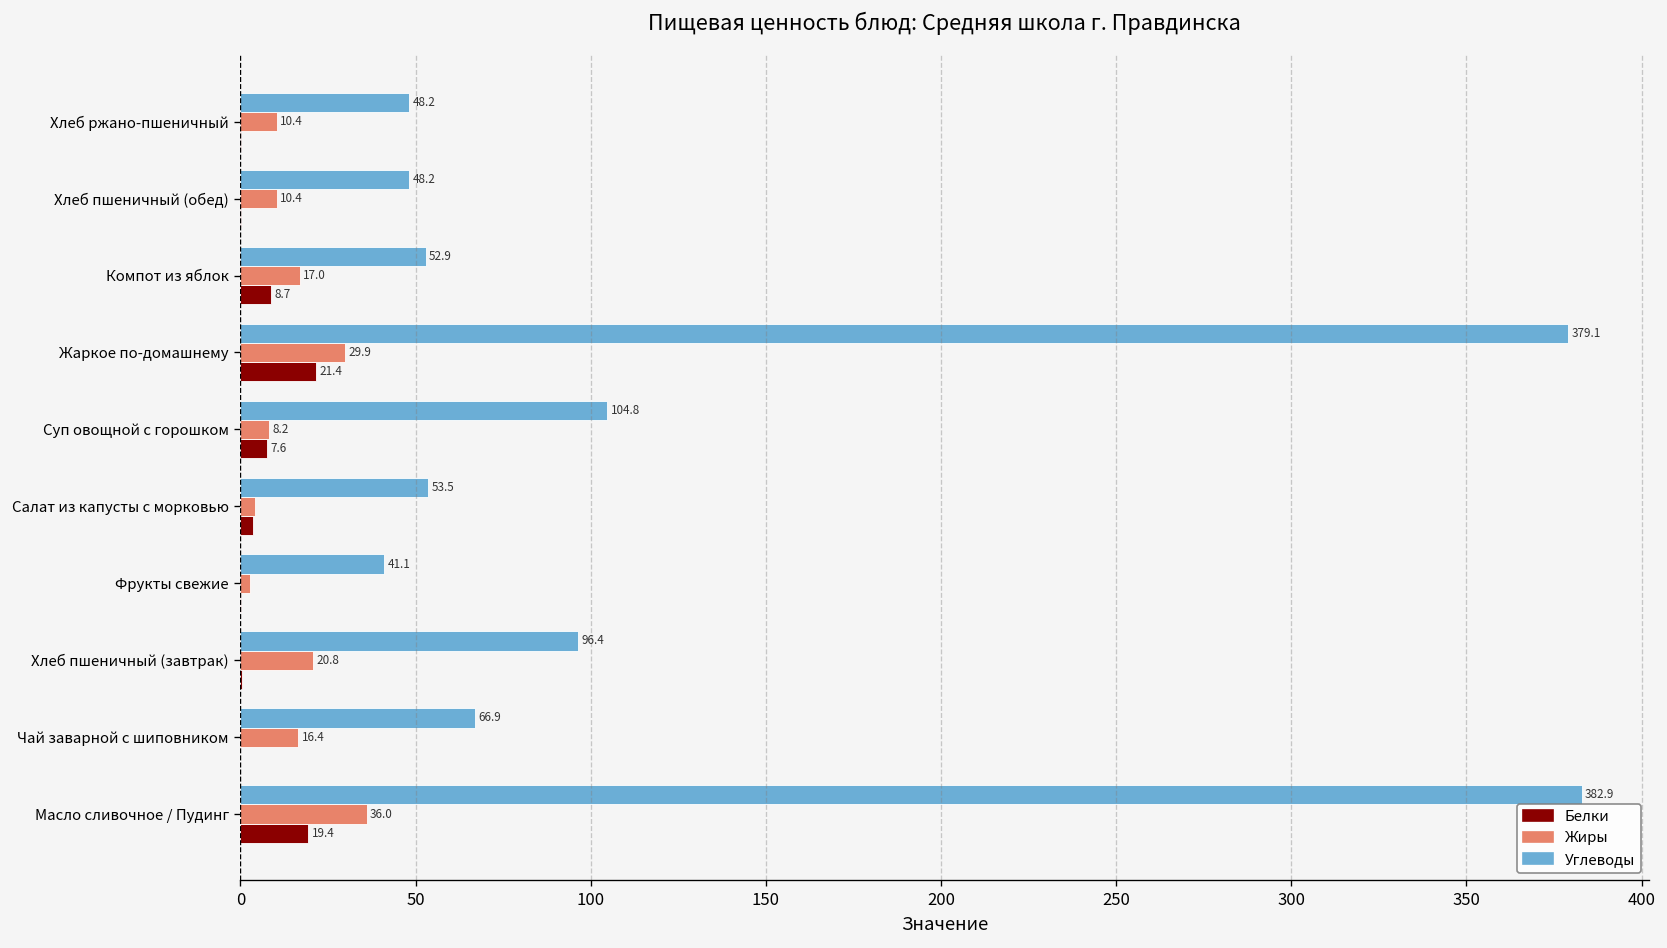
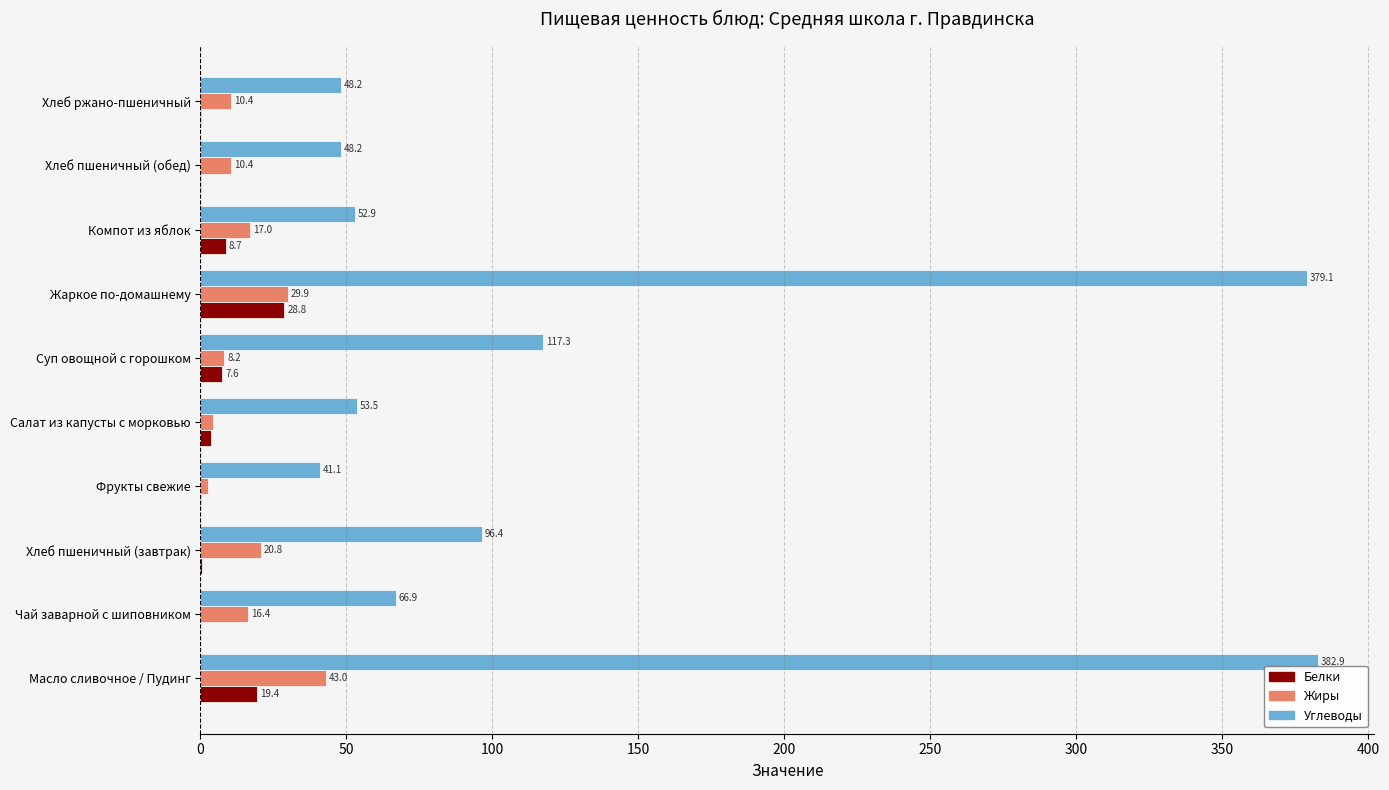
Белки, Жаркое по-домашнему: 21.4 -> 28.8
Углеводы, Суп овощной с горошком: 104.8 -> 117.3
Жиры, Масло сливочное / Пудинг: 36.0 -> 43.0
